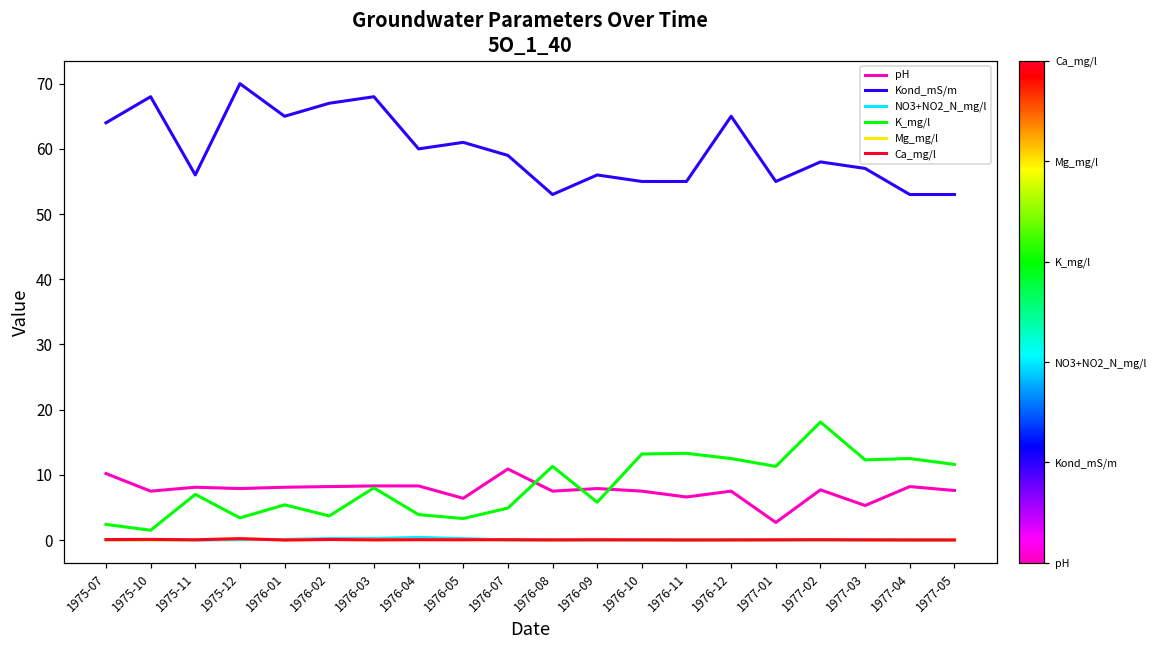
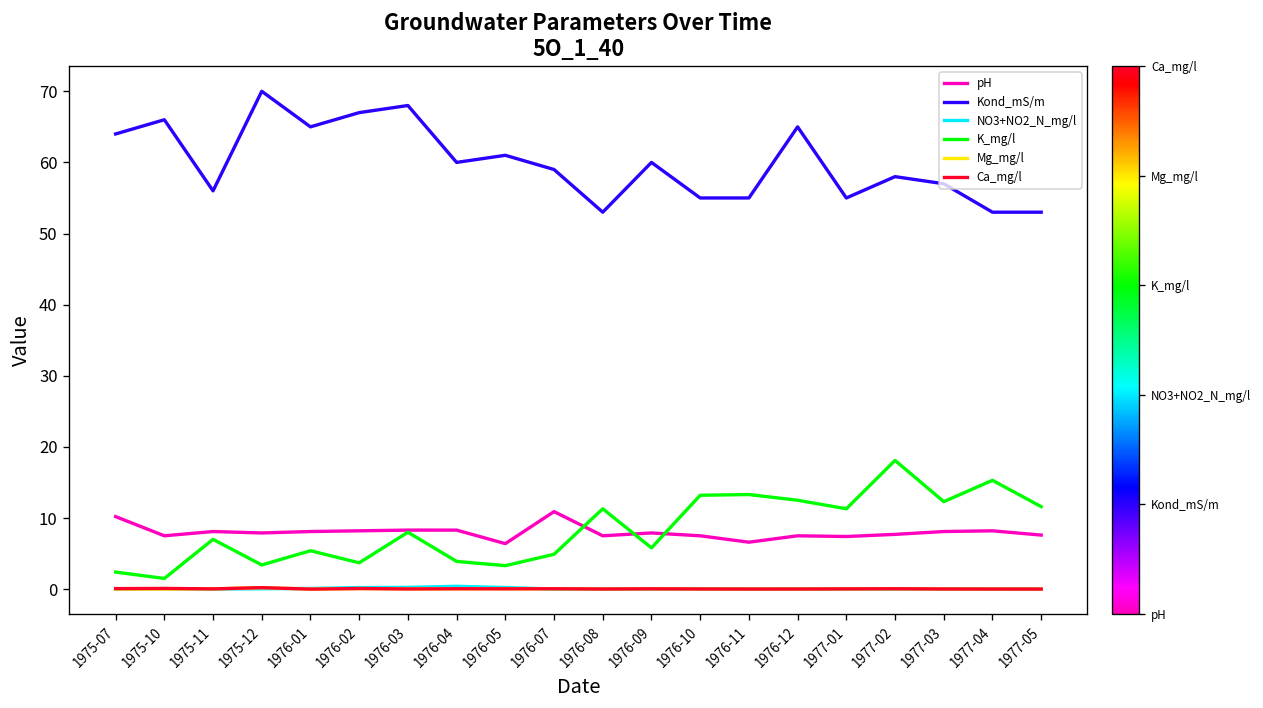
Kond_mS/m, 1975-10: 68 -> 66
Kond_mS/m, 1976-09: 56 -> 60
pH, 1977-01: 3 -> 7
pH, 1977-03: 5 -> 8
K_mg/l, 1977-04: 13 -> 15
